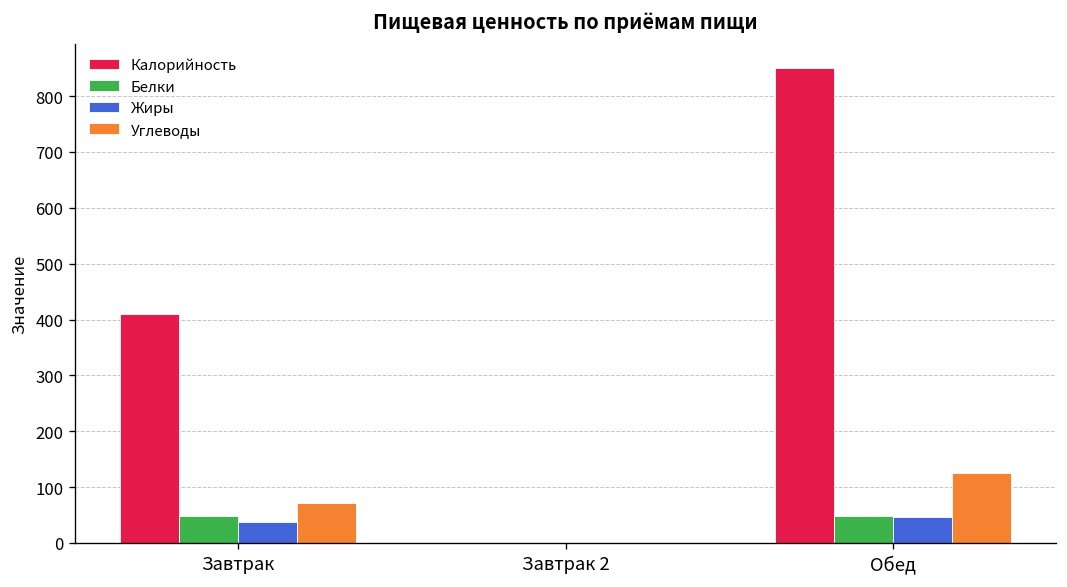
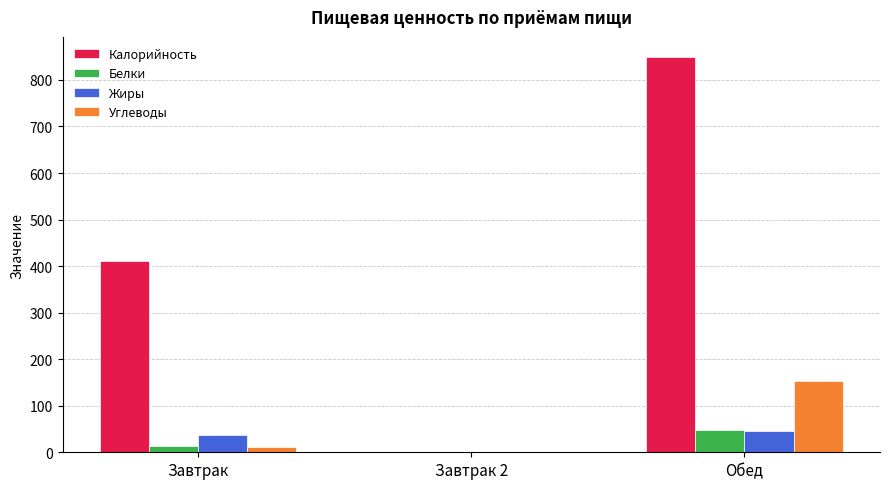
Белки, Завтрак: 50 -> 10
Углеводы, Завтрак: 70 -> 10
Углеводы, Обед: 120 -> 150
